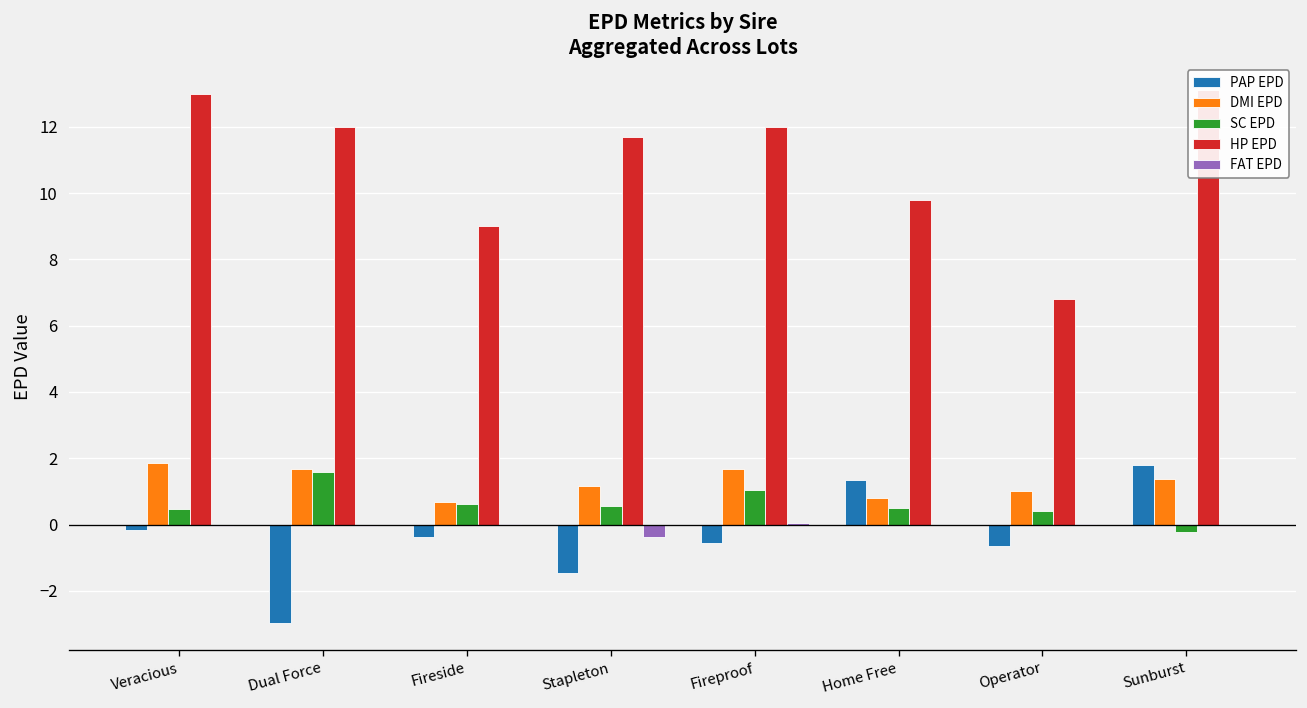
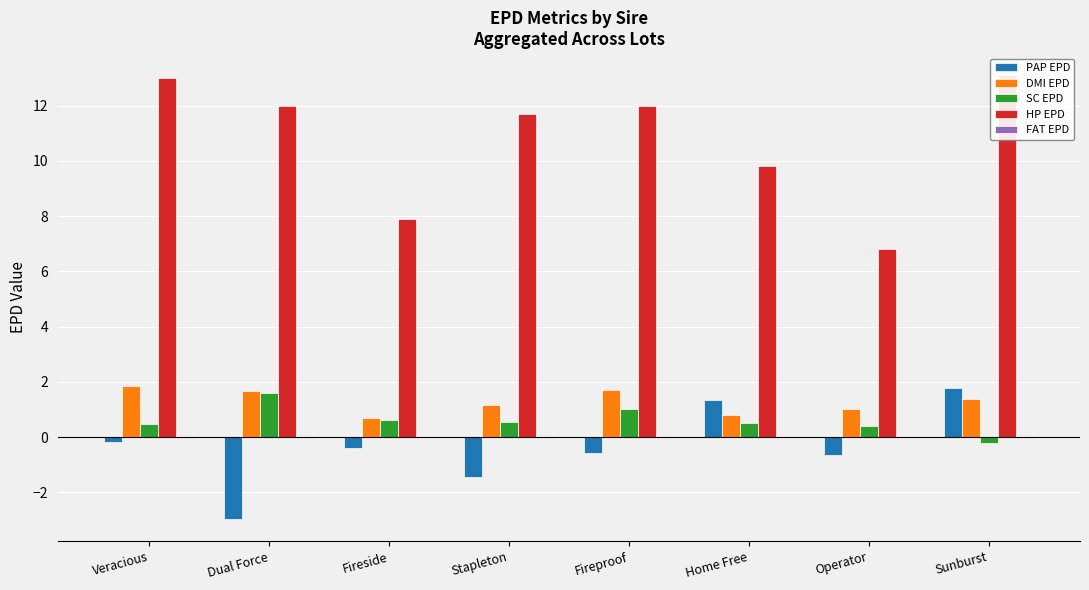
HP EPD, Fireside: 9.0 -> 7.9
FAT EPD, Stapleton: -0.4 -> 0.0
